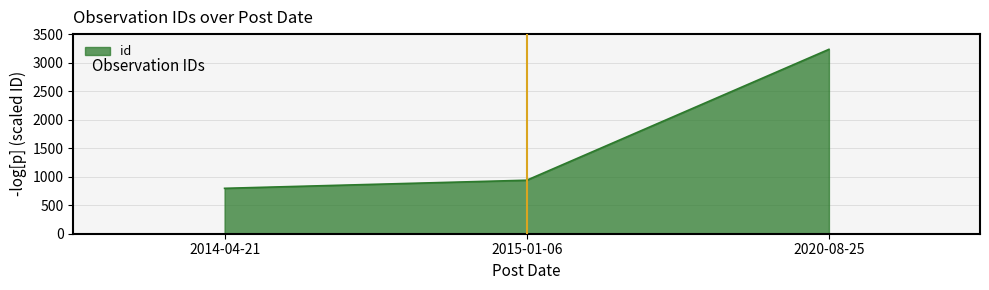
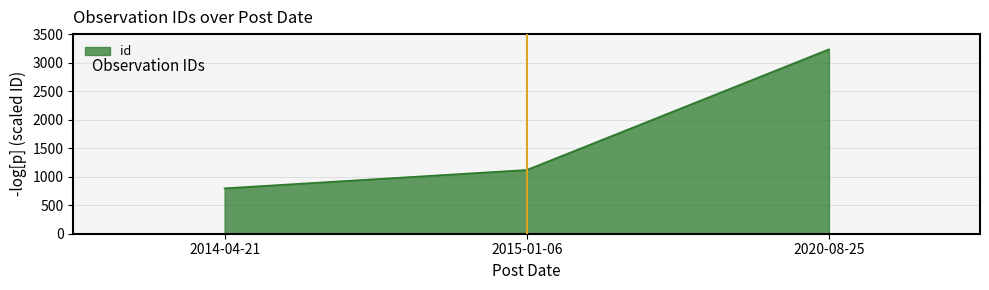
2015-01-06: 900 -> 1100
